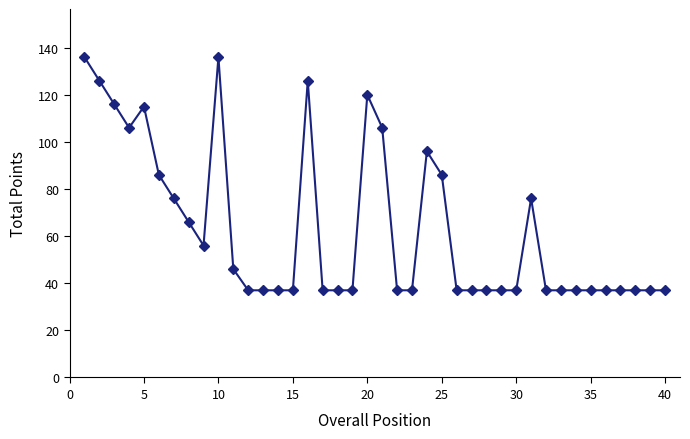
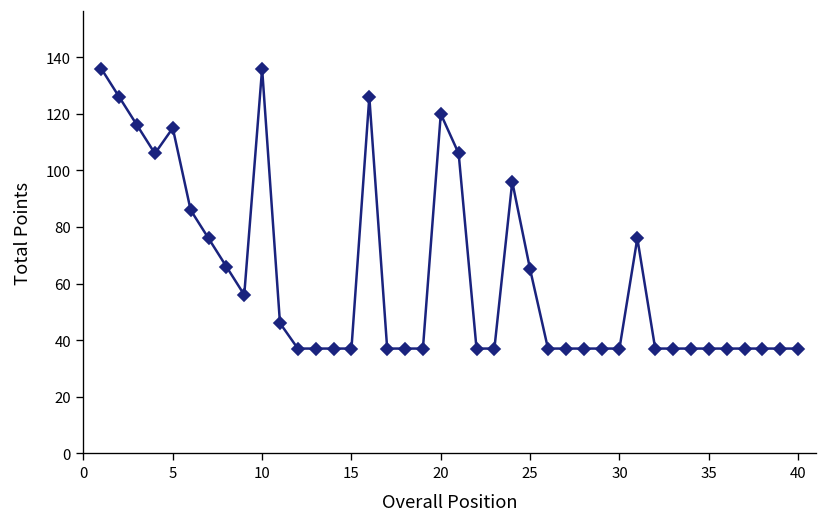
25: 86 -> 65
